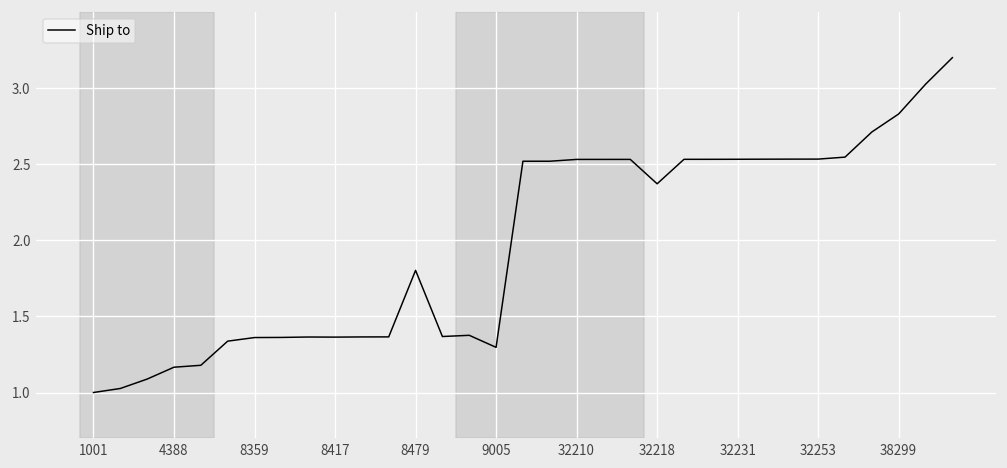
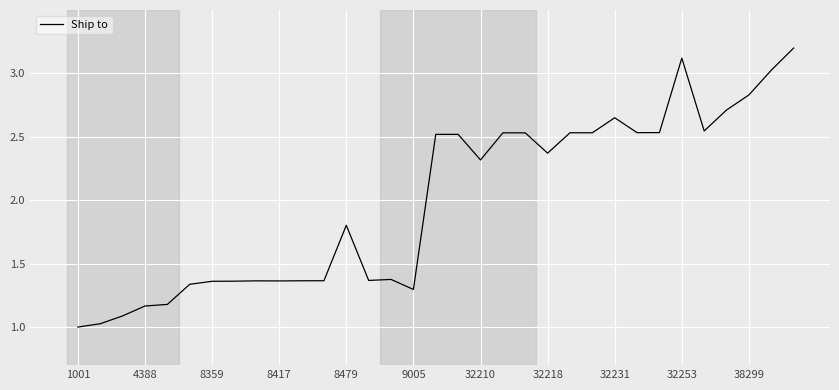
32210: 2.53 -> 2.32
32231: 2.53 -> 2.65
32253: 2.53 -> 3.12
